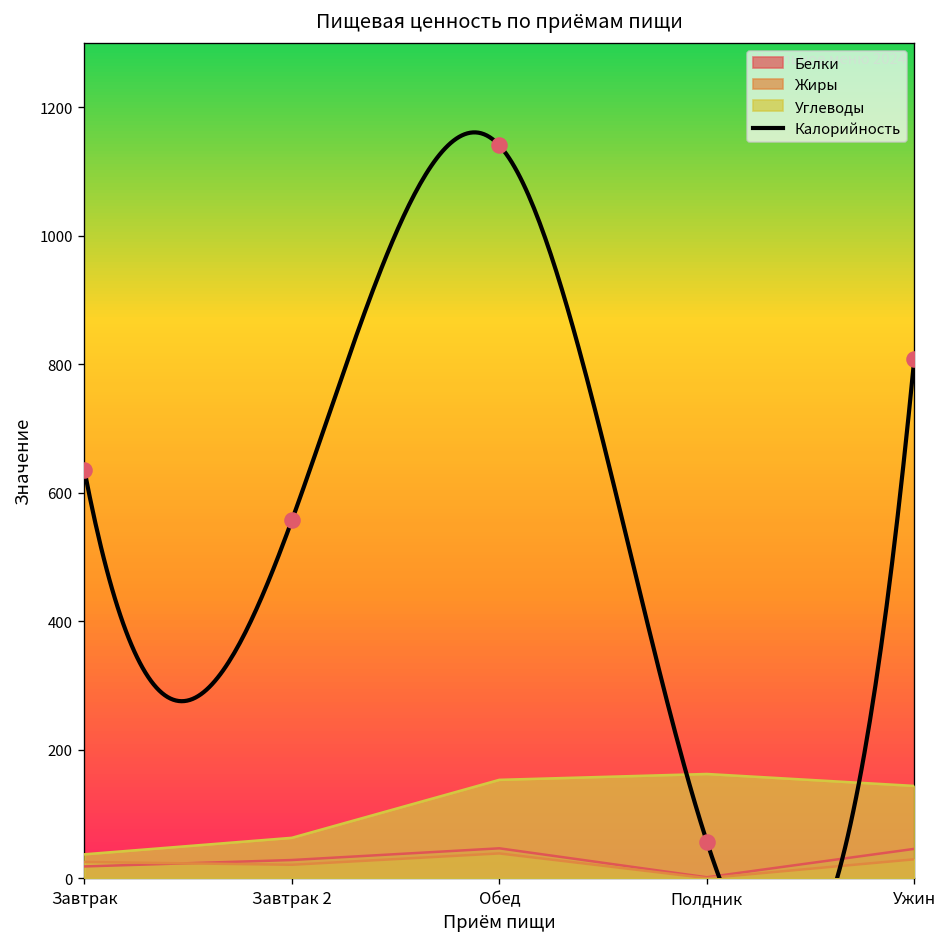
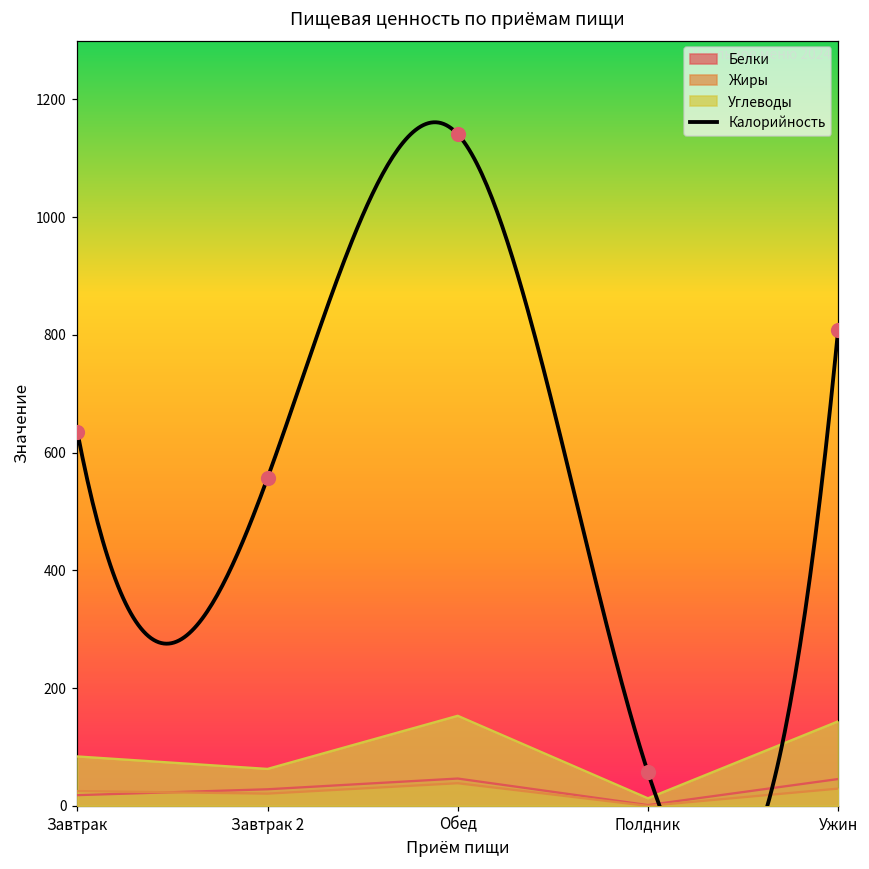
Углеводы, Завтрак: 40 -> 80
Углеводы, Полдник: 160 -> 10
